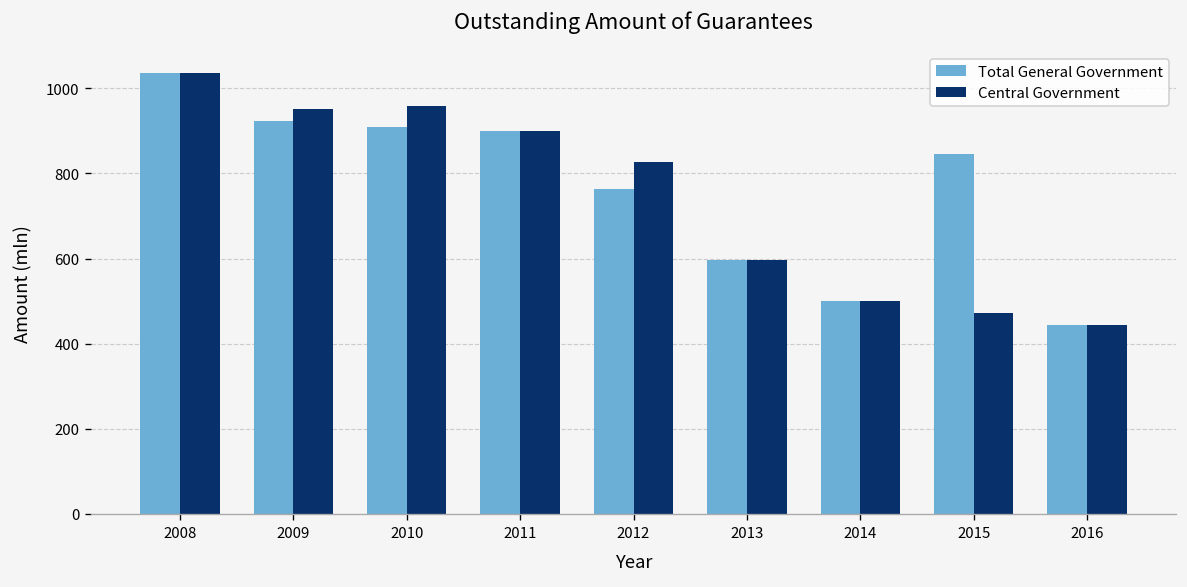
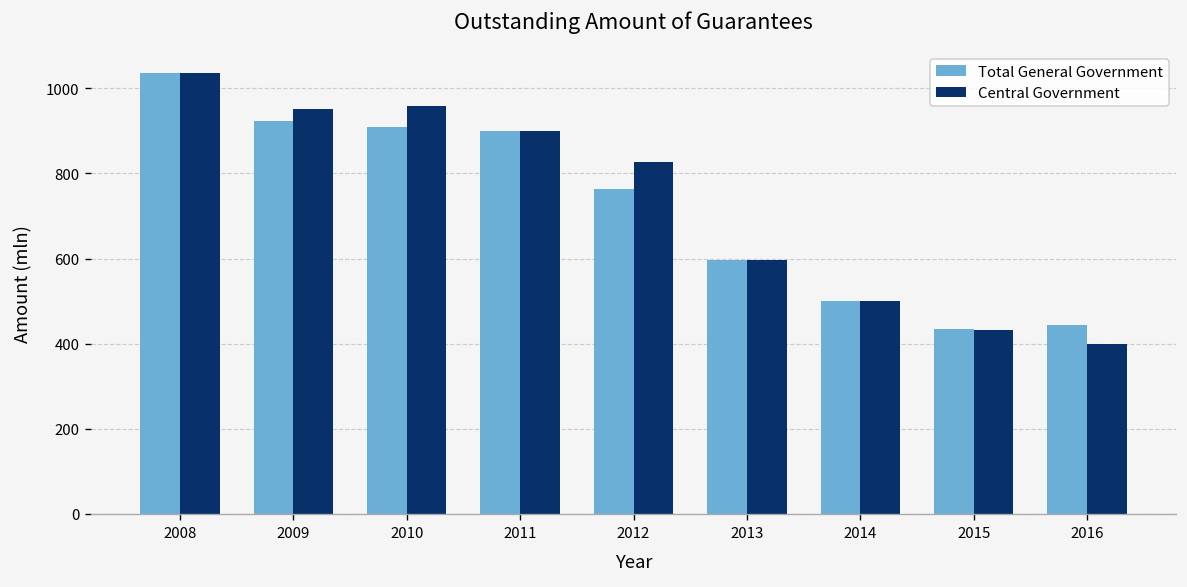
Total General Government, 2015: 850 -> 430
Central Government, 2015: 470 -> 430
Central Government, 2016: 440 -> 400
